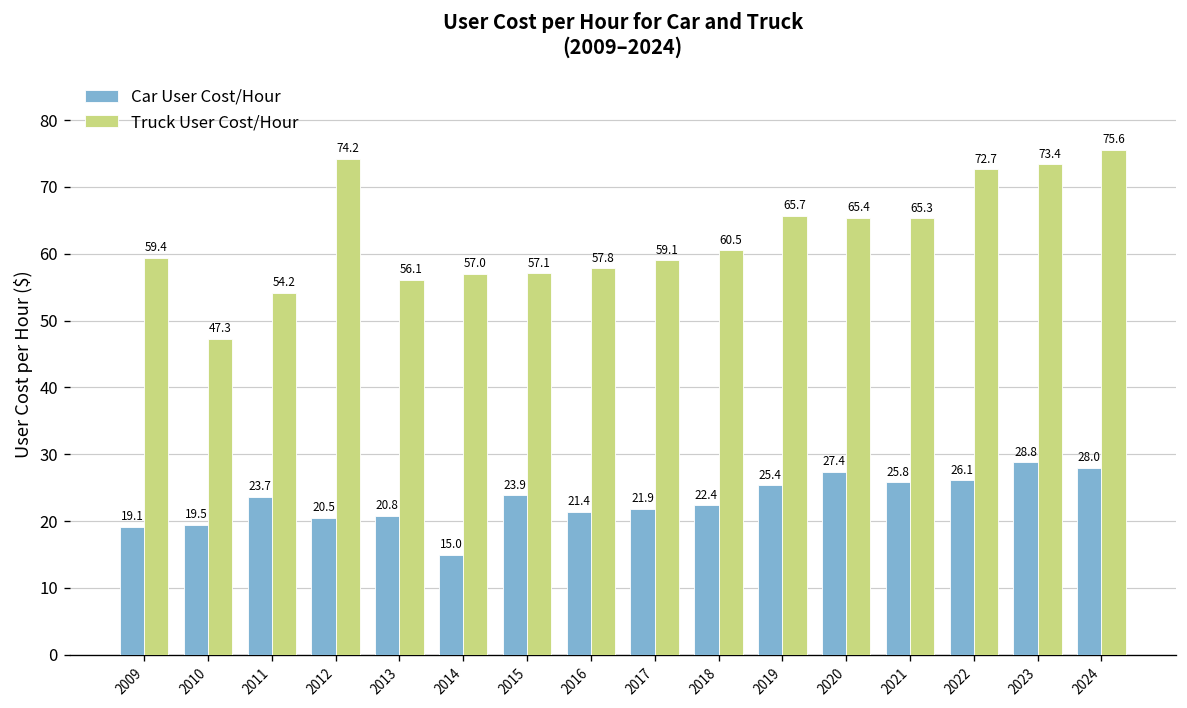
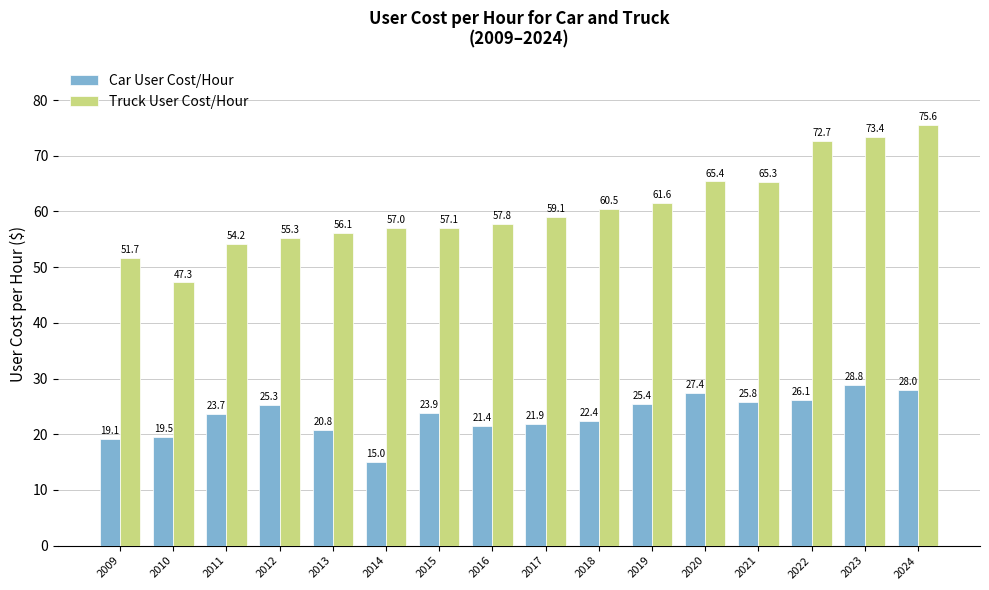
Truck User Cost/Hour, 2009: 59.4 -> 51.7
Car User Cost/Hour, 2012: 20.5 -> 25.3
Truck User Cost/Hour, 2012: 74.2 -> 55.3
Truck User Cost/Hour, 2019: 65.7 -> 61.6
